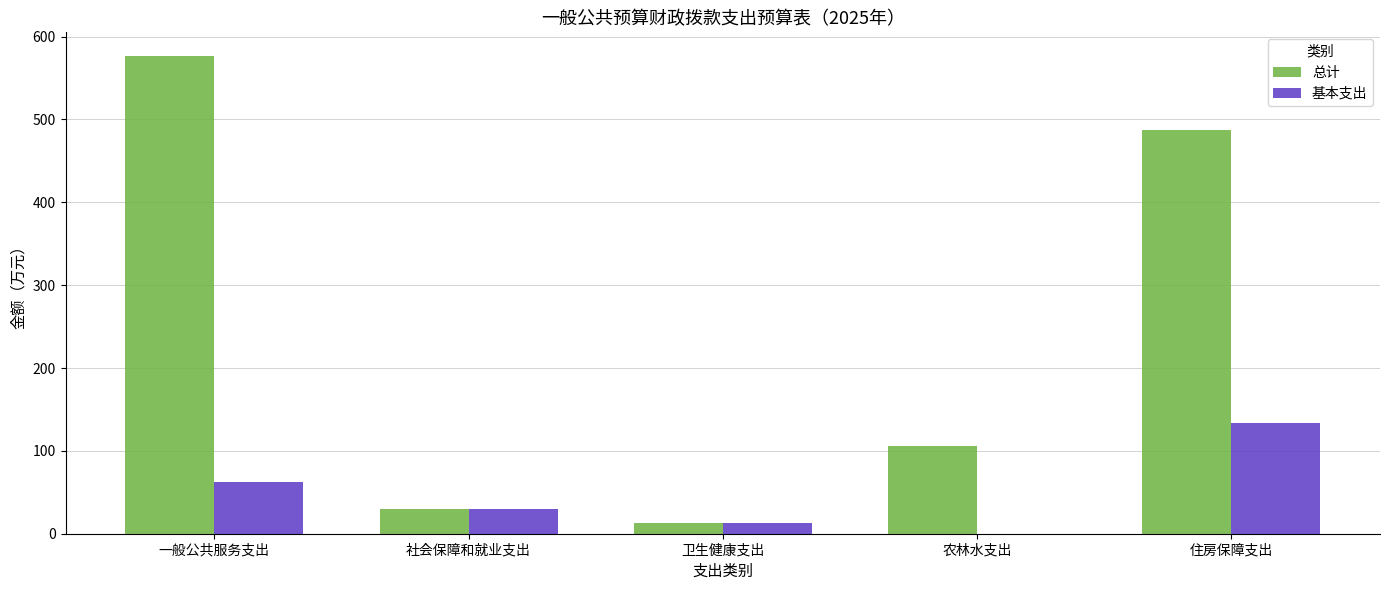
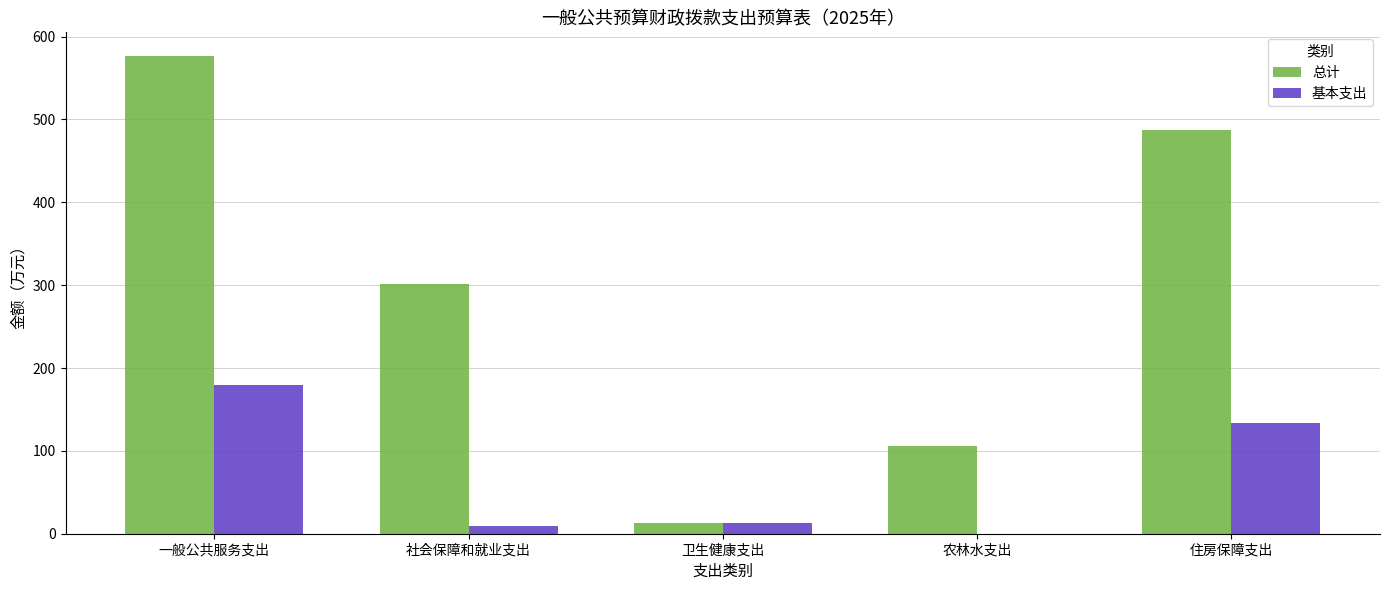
基本支出, 一般公共服务支出: 60 -> 180
总计, 社会保障和就业支出: 30 -> 300
基本支出, 社会保障和就业支出: 30 -> 10
